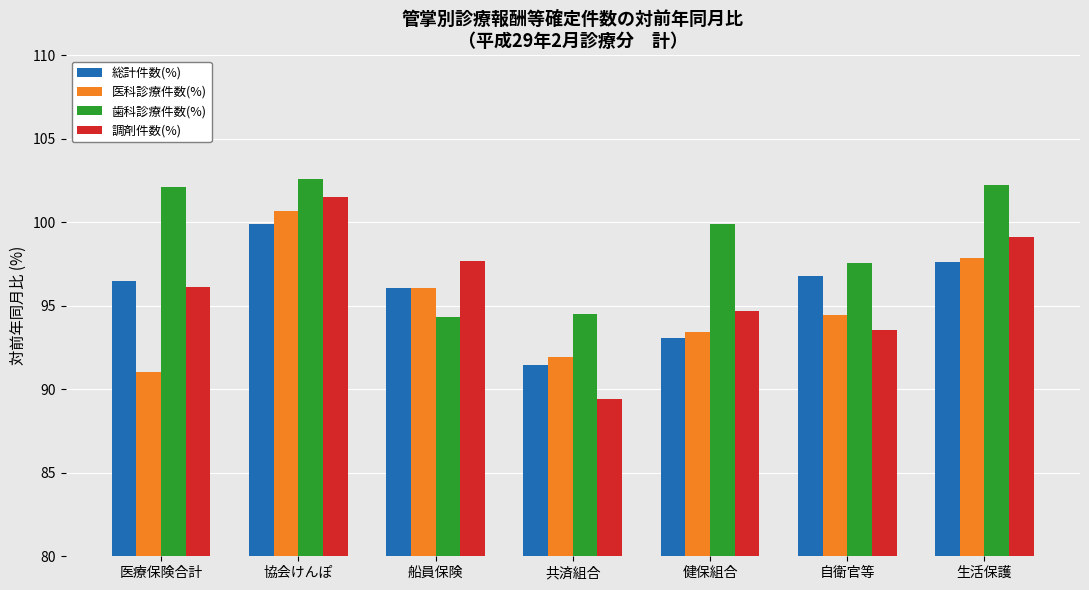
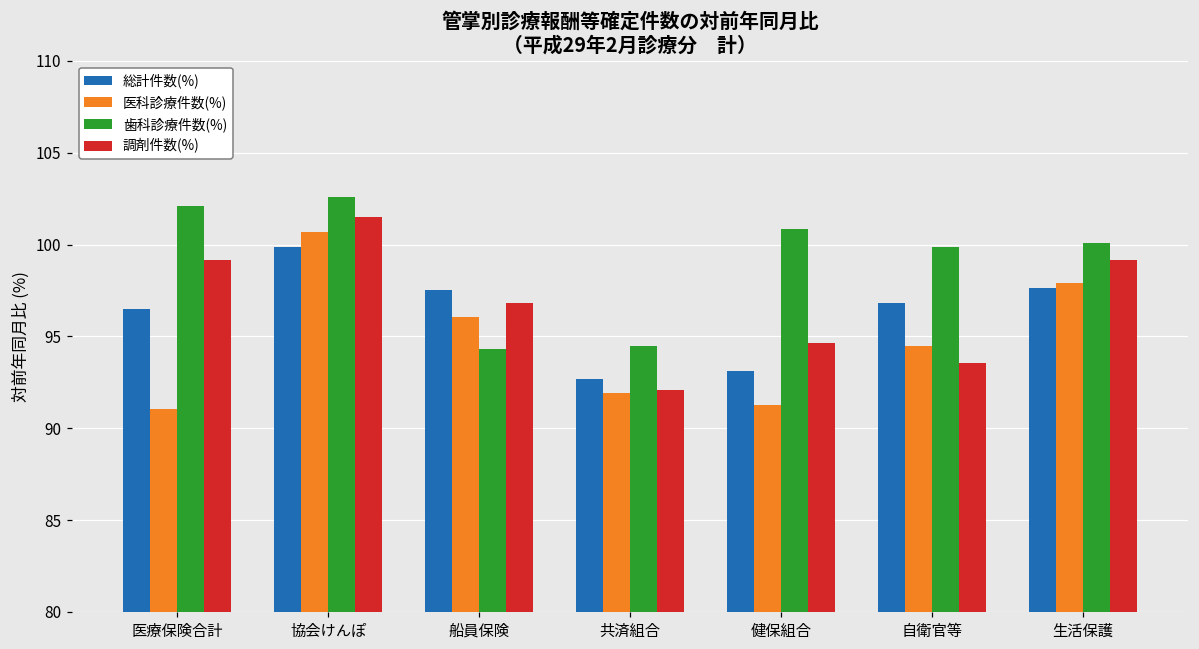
調剤件数(%), 医療保険合計: 96.1 -> 99.2
総計件数(%), 船員保険: 96.1 -> 97.5
調剤件数(%), 船員保険: 97.7 -> 96.8
総計件数(%), 共済組合: 91.4 -> 92.7
調剤件数(%), 共済組合: 89.4 -> 92.1
医科診療件数(%), 健保組合: 93.4 -> 91.2
歯科診療件数(%), 健保組合: 99.9 -> 100.8
歯科診療件数(%), 自衛官等: 97.6 -> 99.9
歯科診療件数(%), 生活保護: 102.2 -> 100.1
